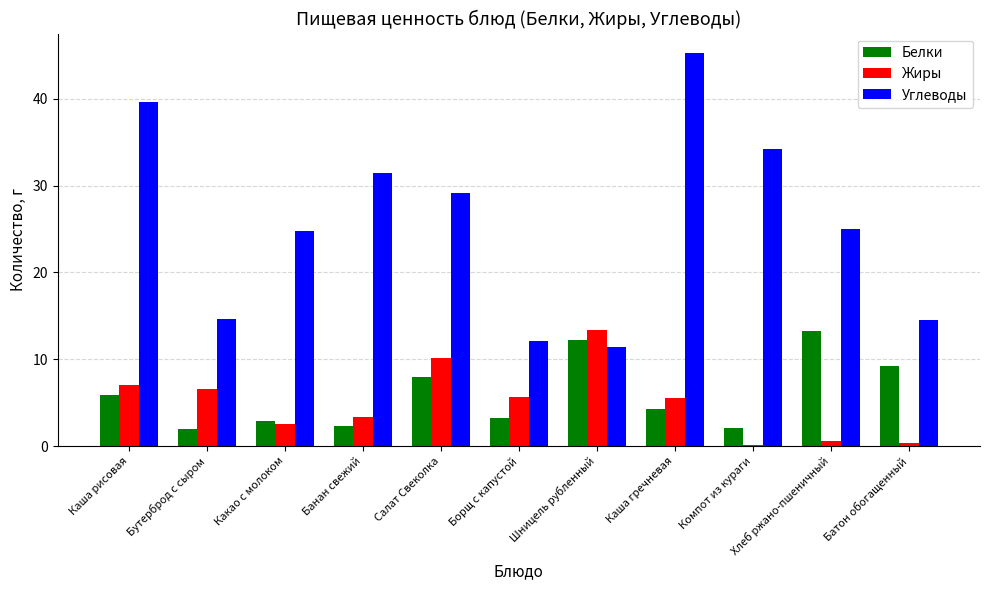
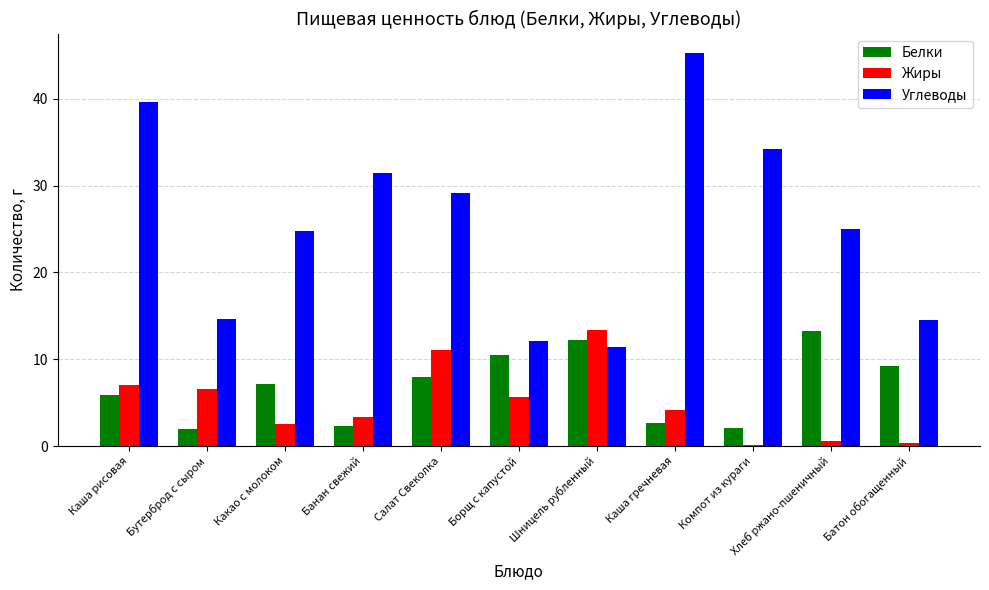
Белки, Какао с молоком: 3 -> 7
Жиры, Салат Свеколка: 10 -> 11
Белки, Борщ с капустой: 3 -> 11
Белки, Каша гречневая: 4 -> 3
Жиры, Каша гречневая: 6 -> 4
